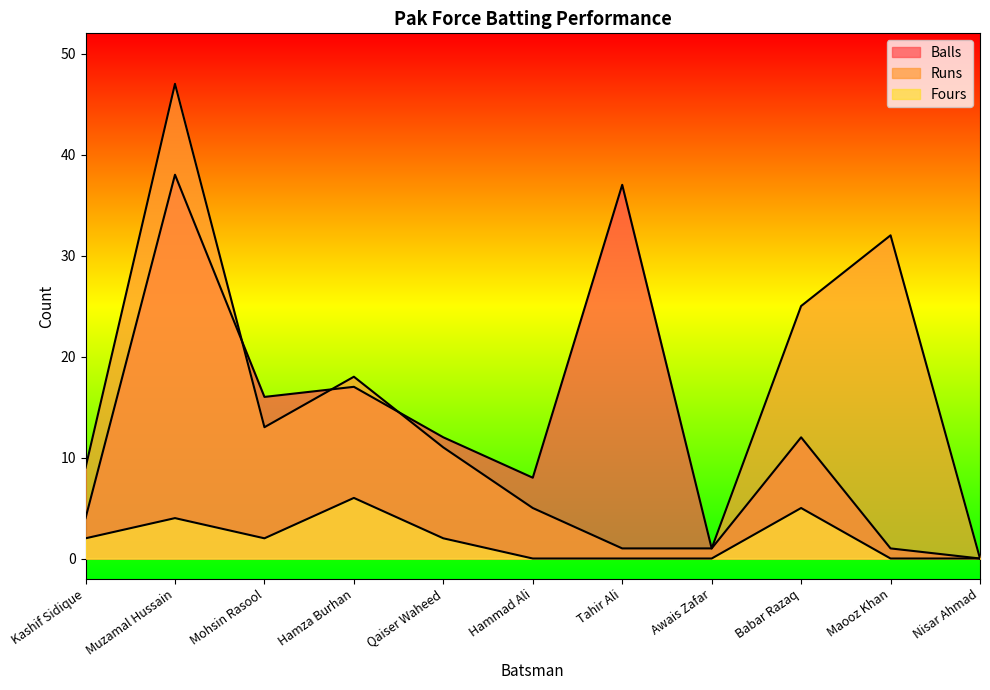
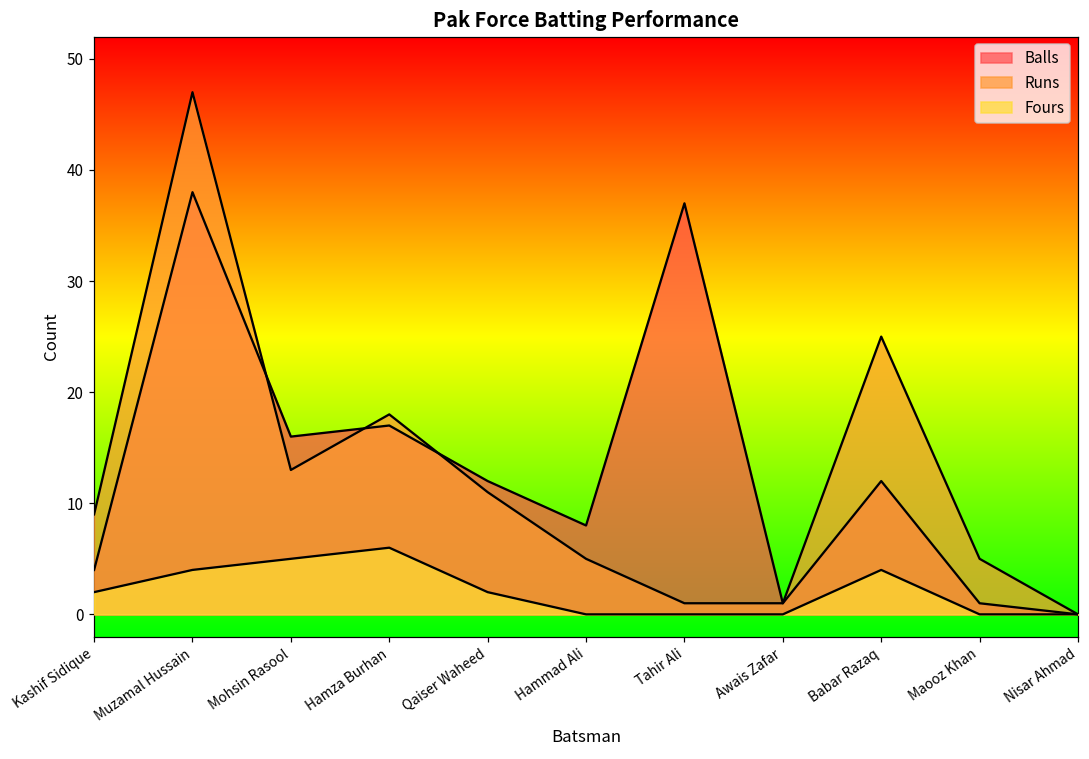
Fours, Mohsin Rasool: 2 -> 5
Fours, Babar Razaq: 5 -> 4
Runs, Maooz Khan: 32 -> 5
